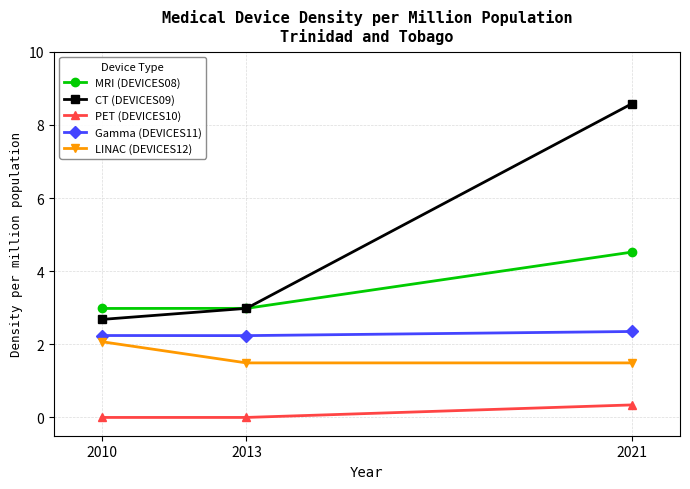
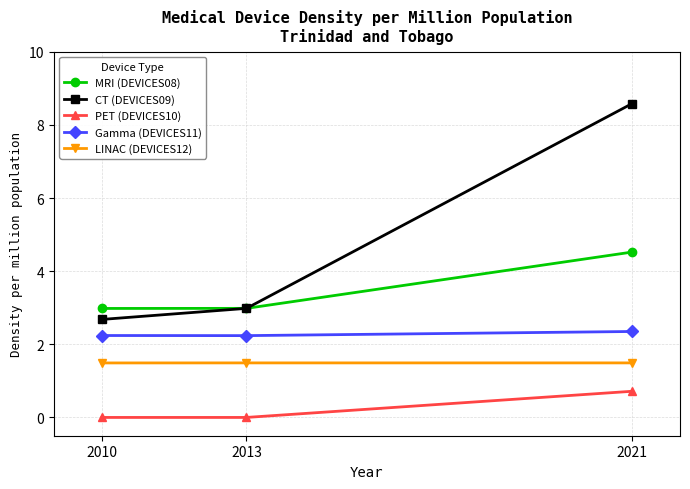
LINAC (DEVICES12), 2010: 2.1 -> 1.5
PET (DEVICES10), 2021: 0.3 -> 0.7
